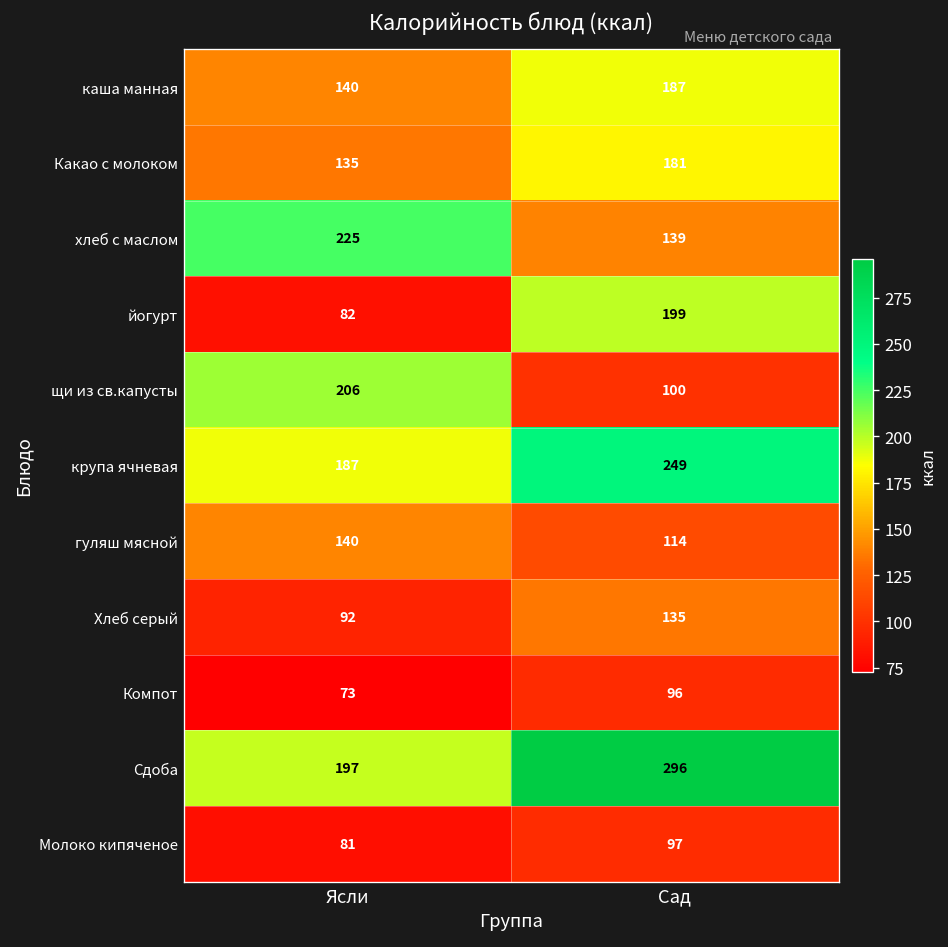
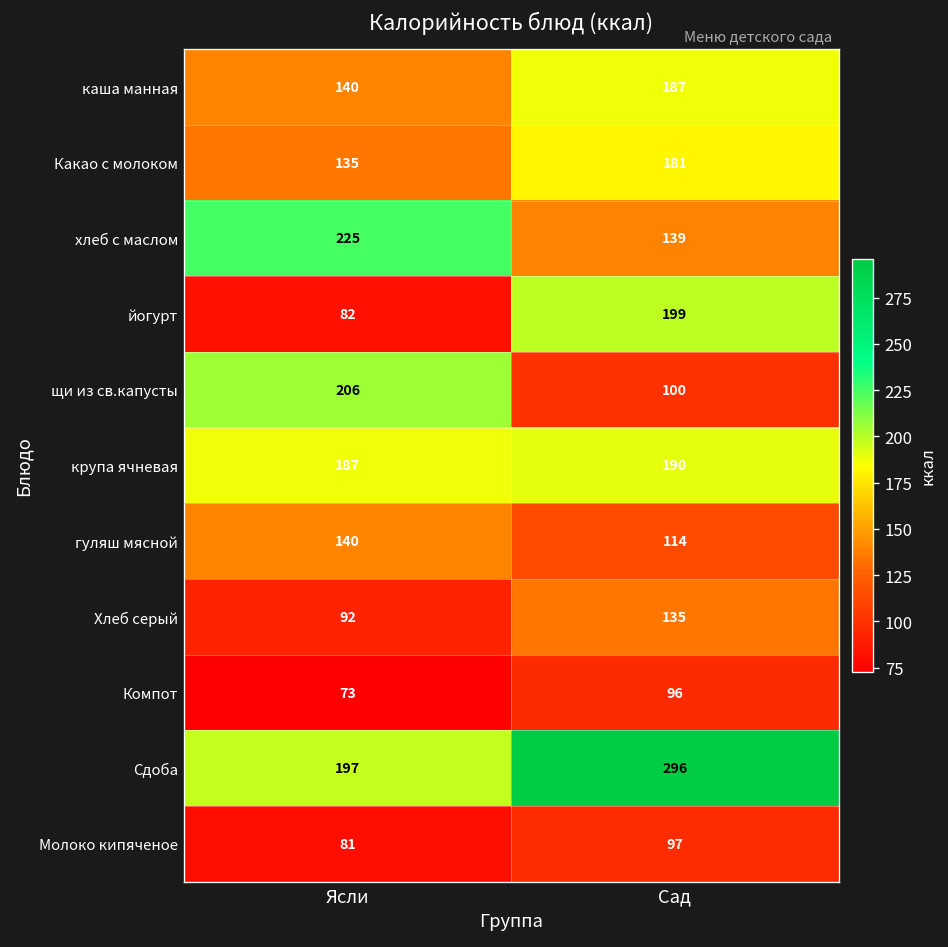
крупа ячневая, Сад: 249 -> 190
